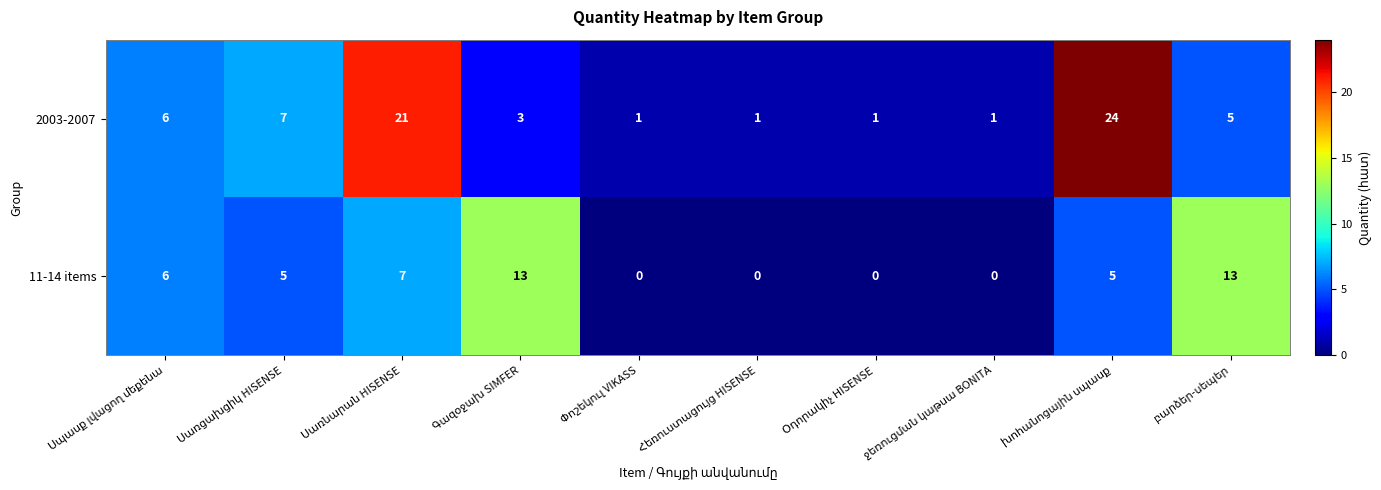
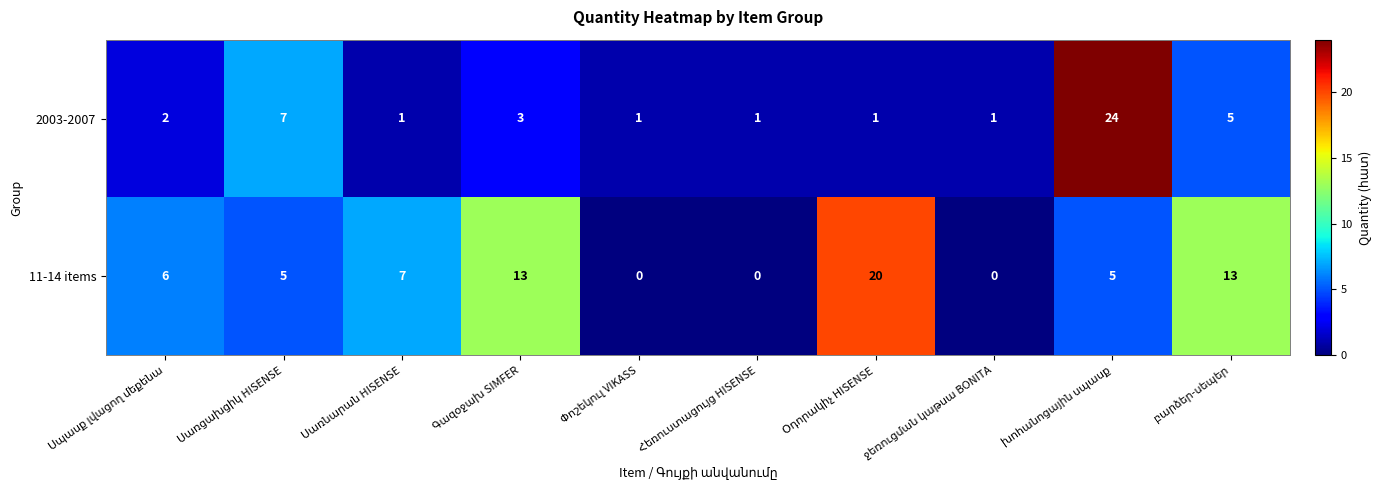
2003-2007, Սպասք լվացող մեքենա: 6 -> 2
2003-2007, Սառնարան HISENSE: 21 -> 1
11-14 items, Օդորակիչ HISENSE: 0 -> 20
